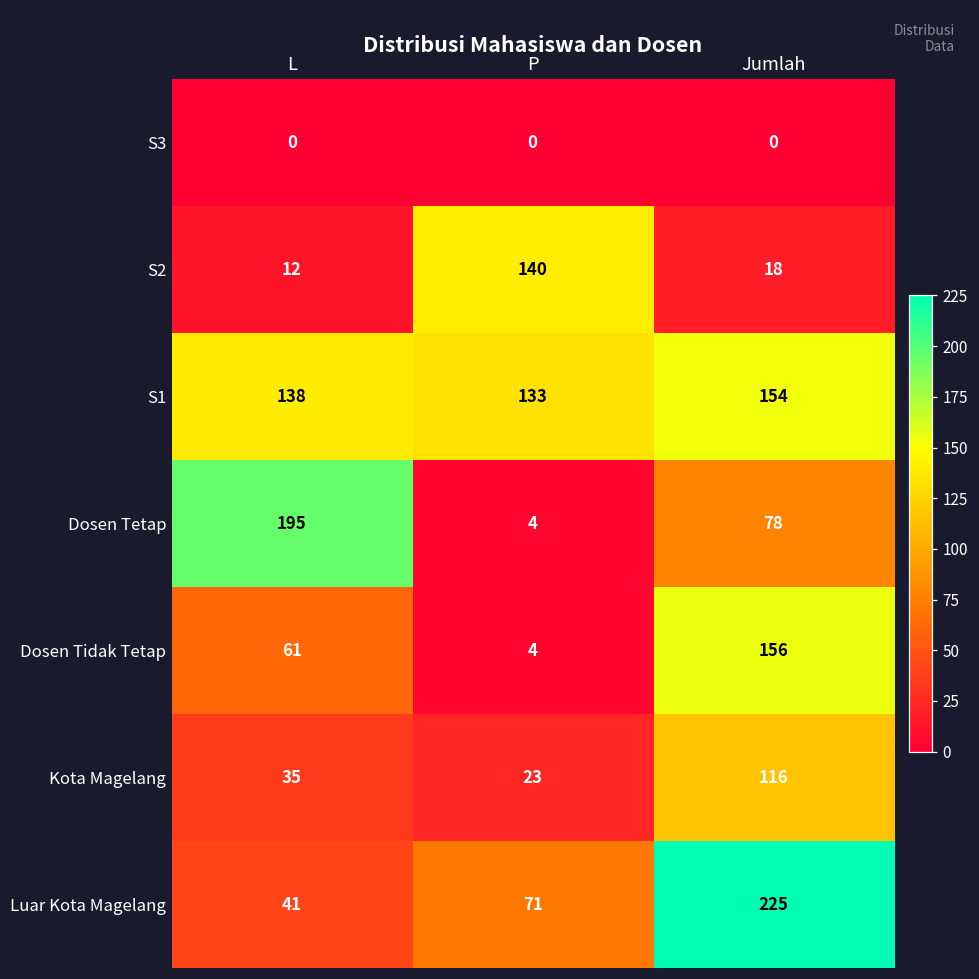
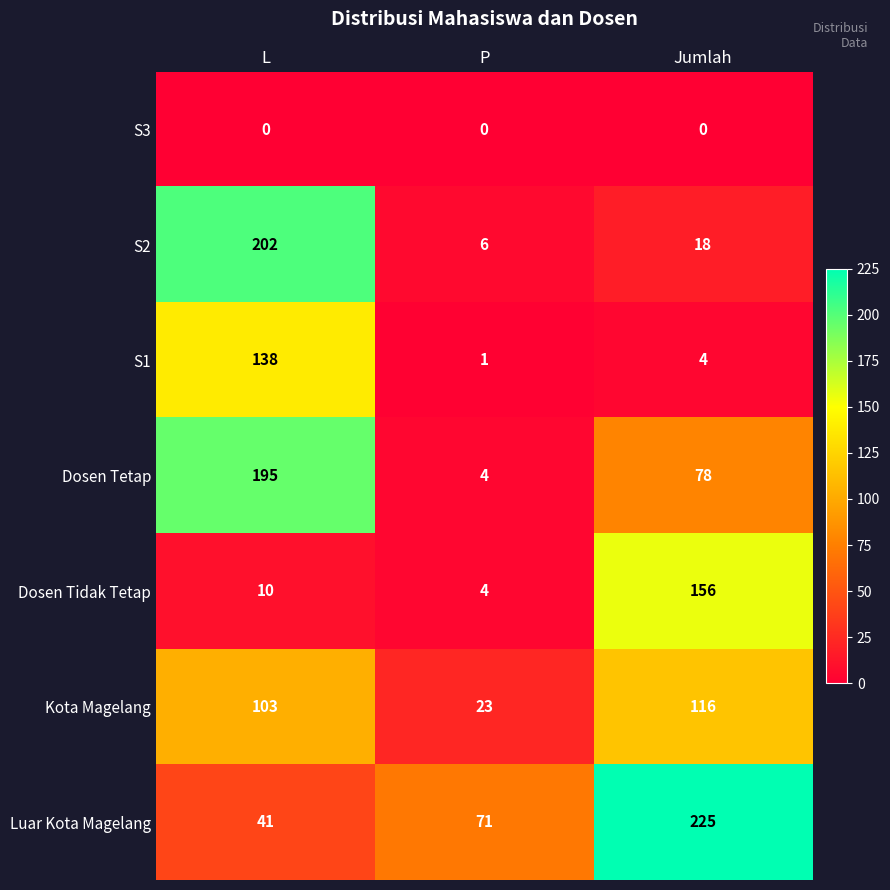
S2, L: 12 -> 202
S2, P: 140 -> 6
S1, P: 133 -> 1
S1, Jumlah: 154 -> 4
Dosen Tidak Tetap, L: 61 -> 10
Kota Magelang, L: 35 -> 103
